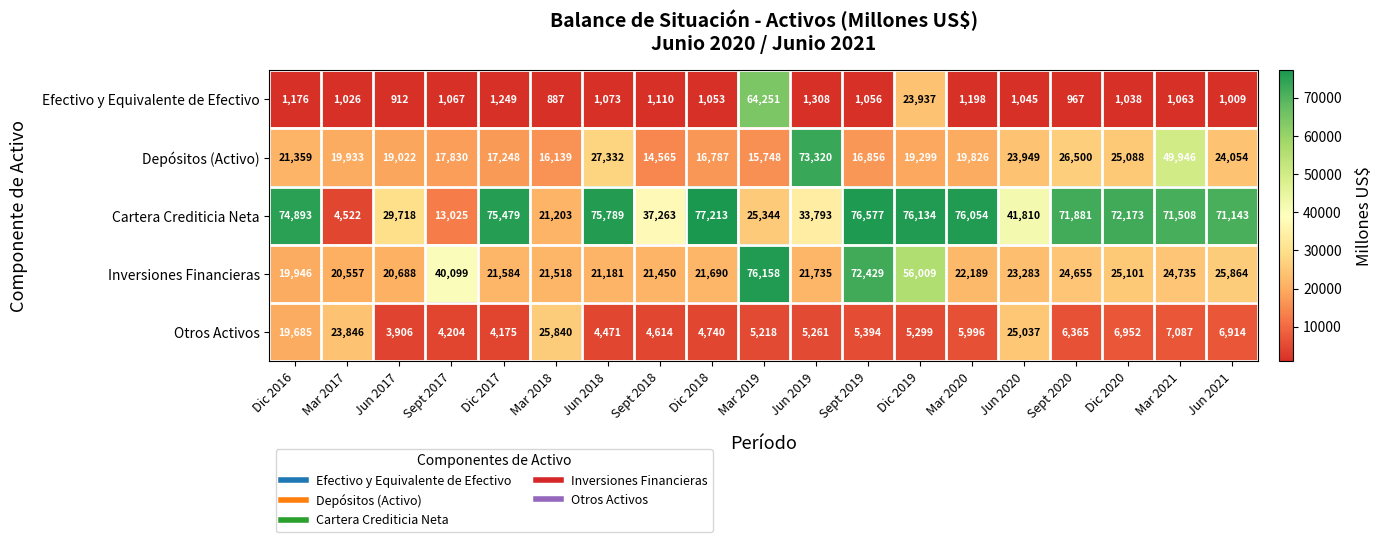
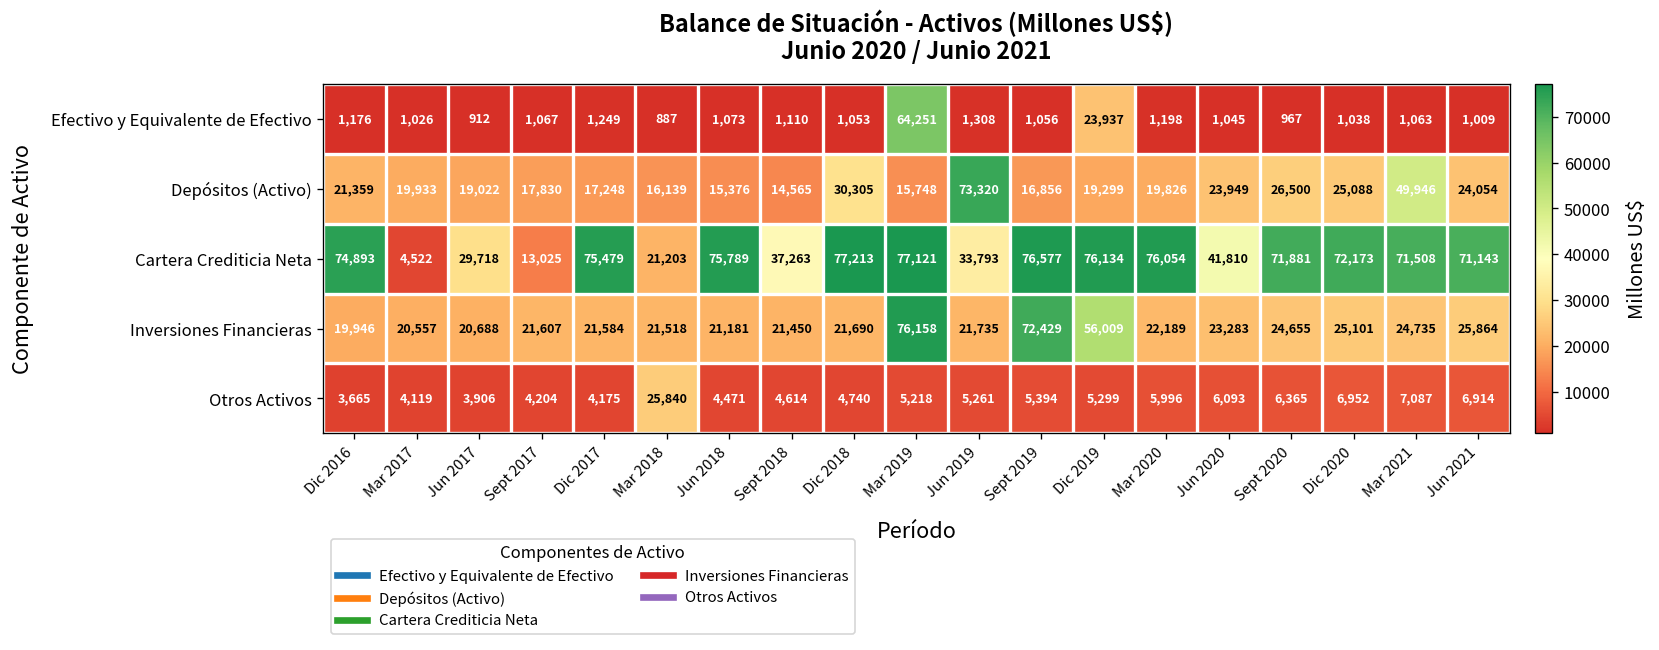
Depósitos (Activo), Jun 2018: 27,332 -> 15,376
Depósitos (Activo), Dic 2018: 16,787 -> 30,305
Cartera Crediticia Neta, Mar 2019: 25,344 -> 77,121
Inversiones Financieras, Sept 2017: 40,099 -> 21,607
Otros Activos, Dic 2016: 19,685 -> 3,665
Otros Activos, Mar 2017: 23,846 -> 4,119
Otros Activos, Jun 2020: 25,037 -> 6,093
